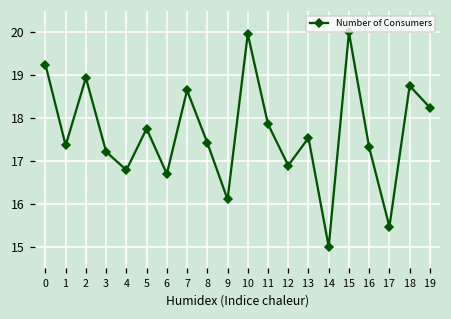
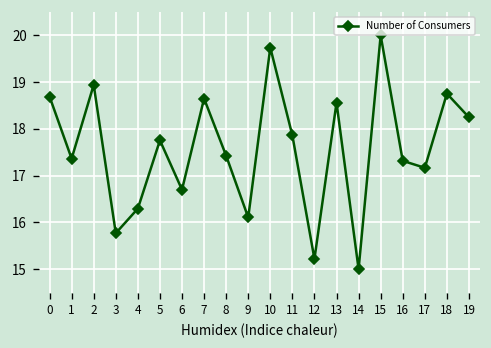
0: 19.3 -> 18.7
3: 17.2 -> 15.8
4: 16.8 -> 16.3
10: 20.0 -> 19.7
12: 16.9 -> 15.2
13: 17.5 -> 18.6
17: 15.5 -> 17.2
